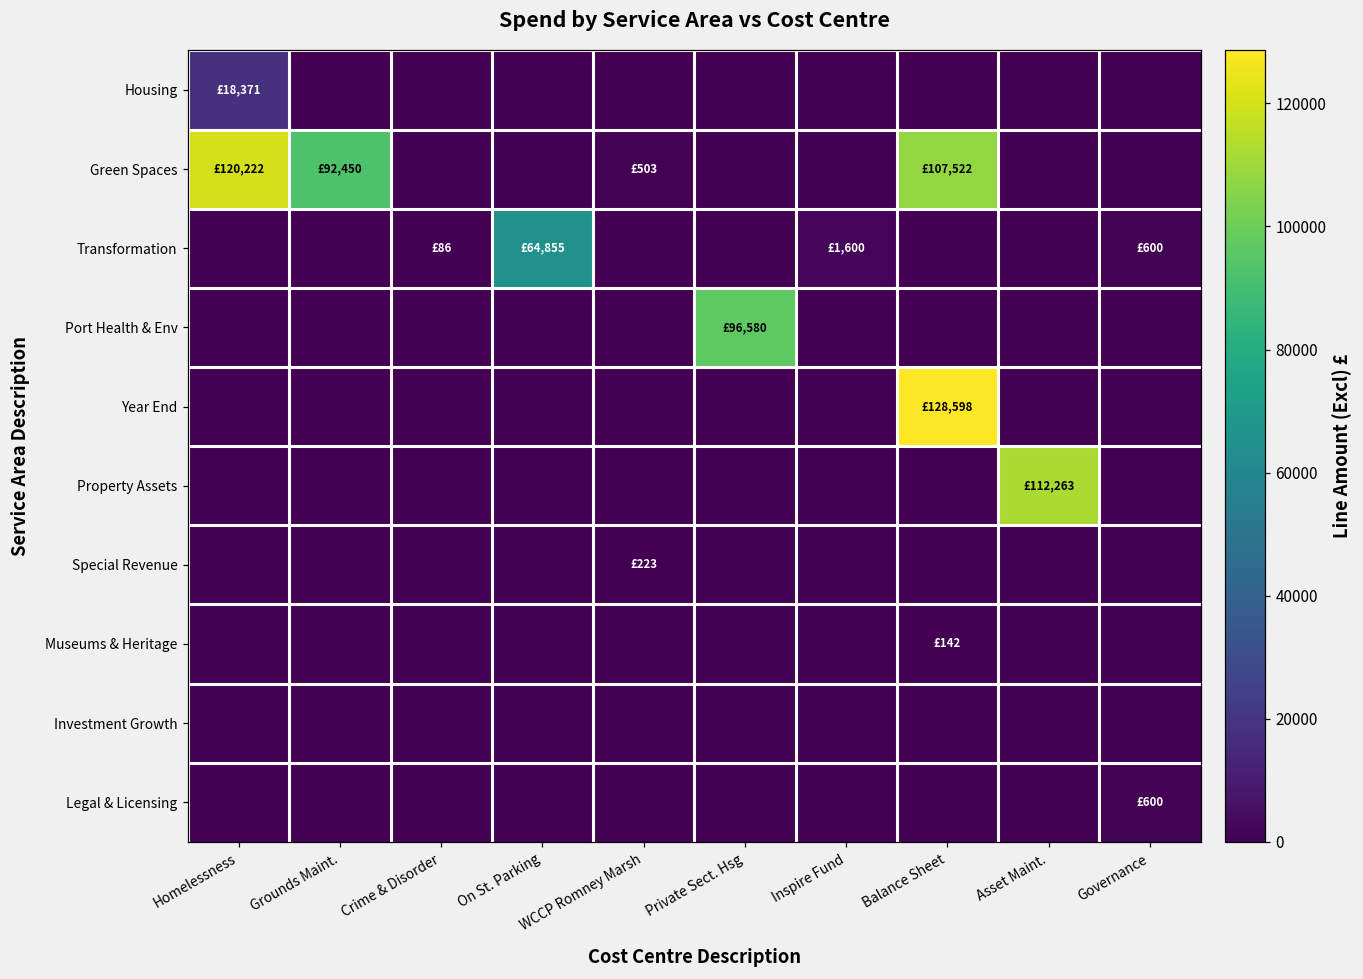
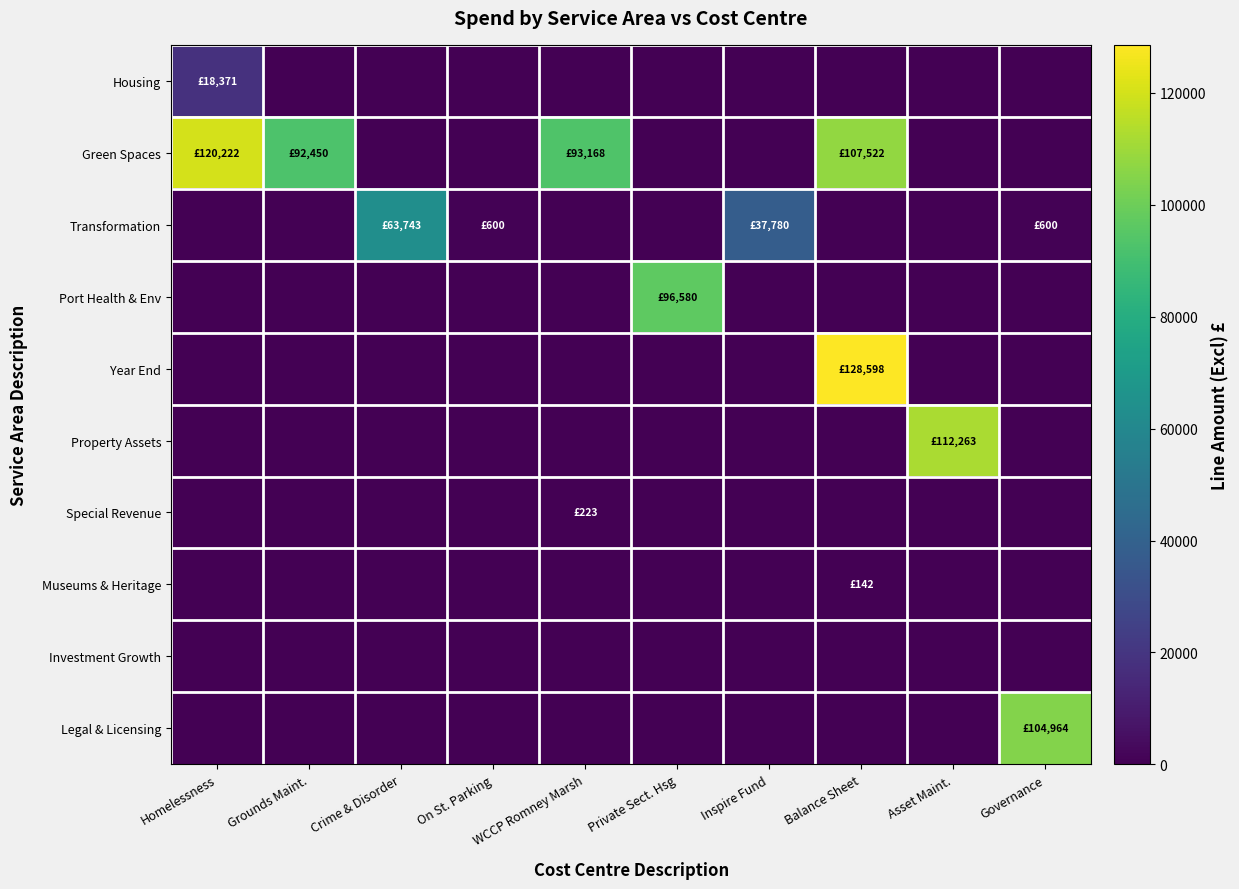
Green Spaces, WCCP Romney Marsh: £503 -> £93,168
Transformation, Crime & Disorder: £86 -> £63,743
Transformation, On St. Parking: £64,855 -> £600
Transformation, Inspire Fund: £1,600 -> £37,780
Legal & Licensing, Governance: £600 -> £104,964
